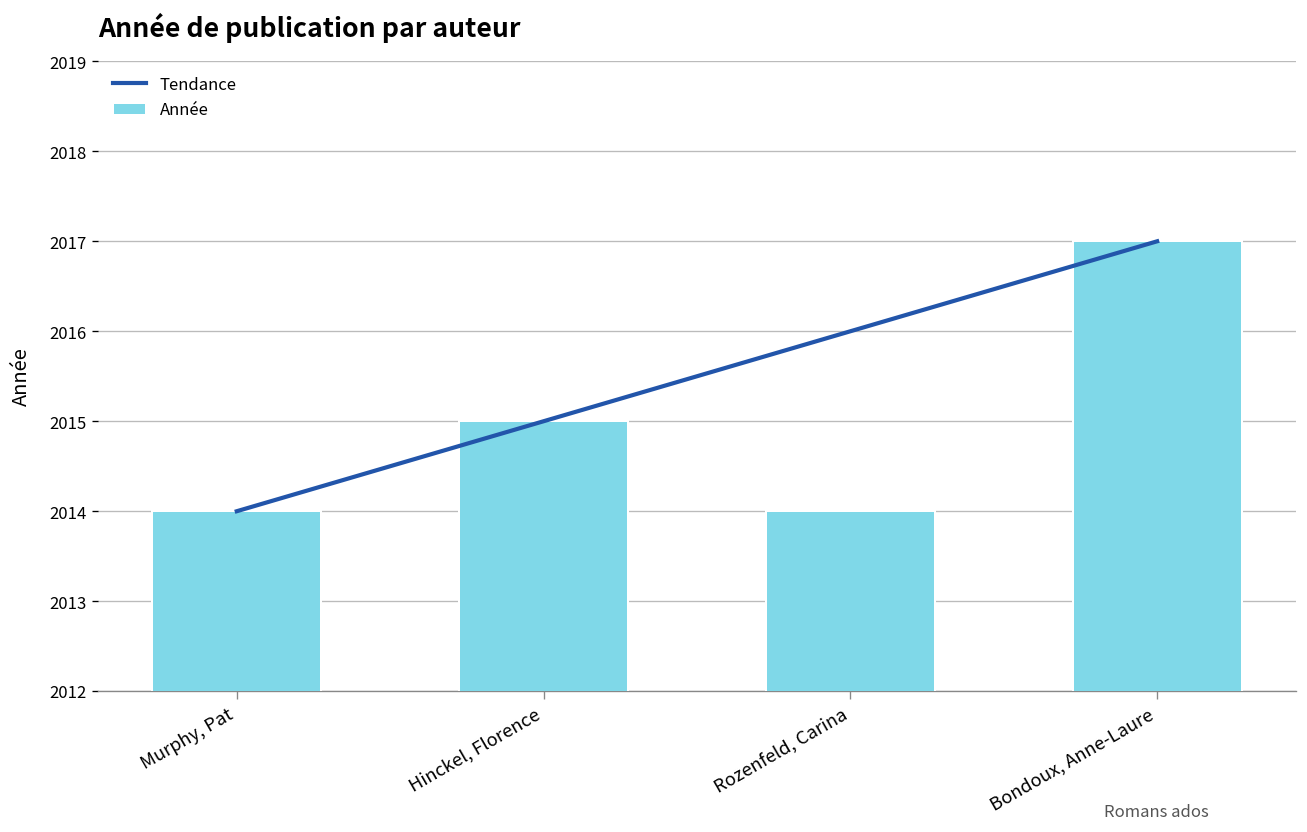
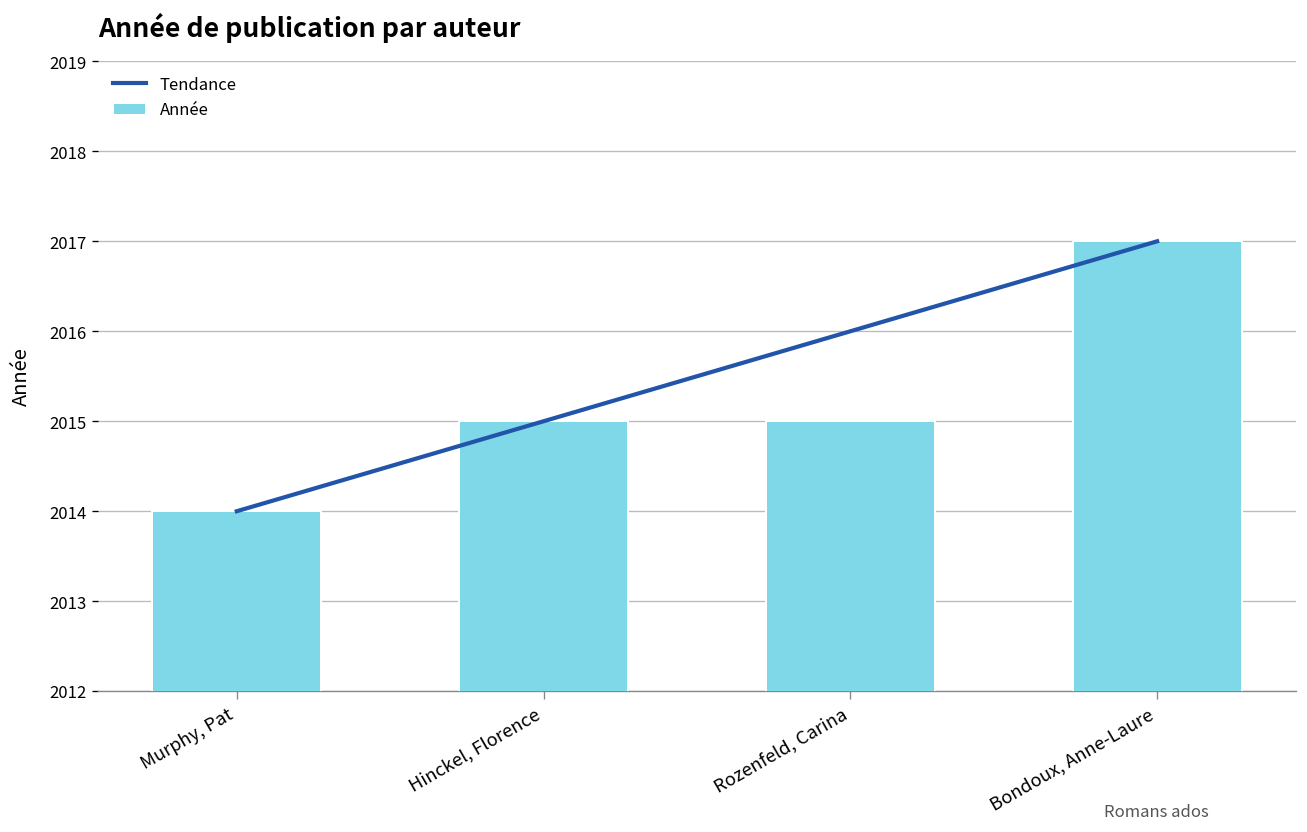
Année, Rozenfeld, Carina: 2014 -> 2015
